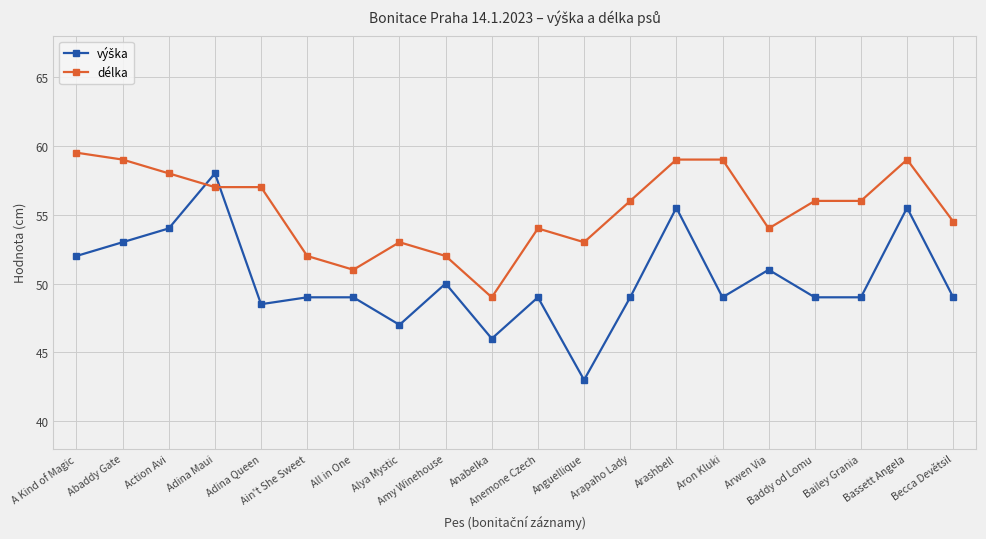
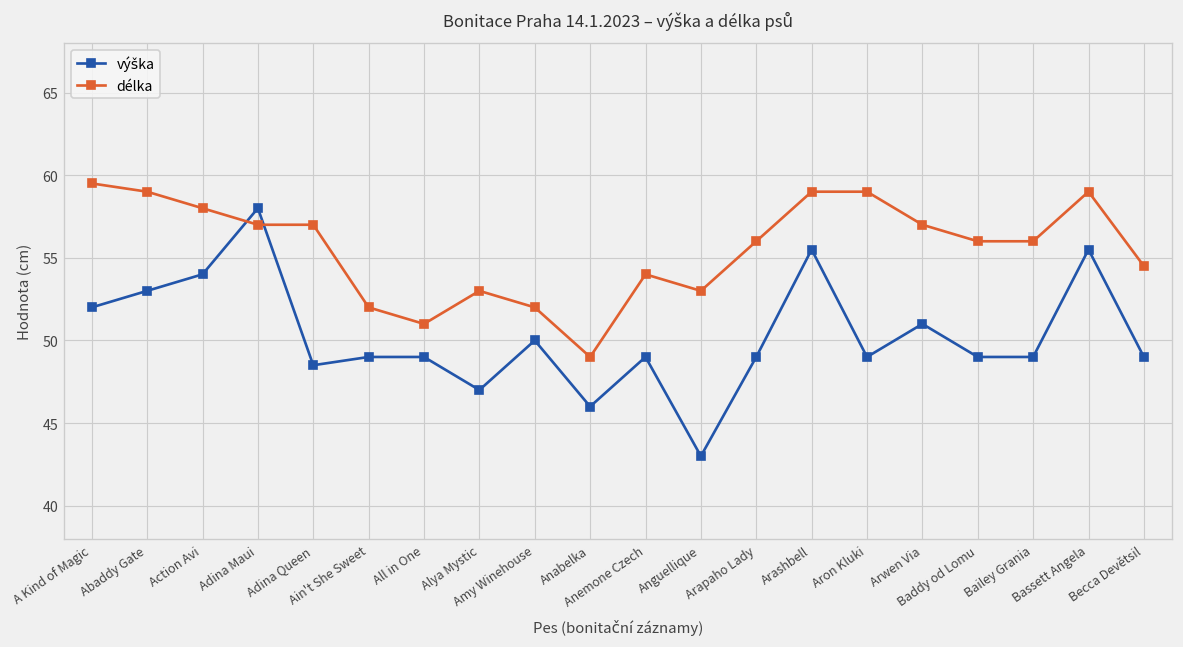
délka, Arwen Via: 54 -> 57
